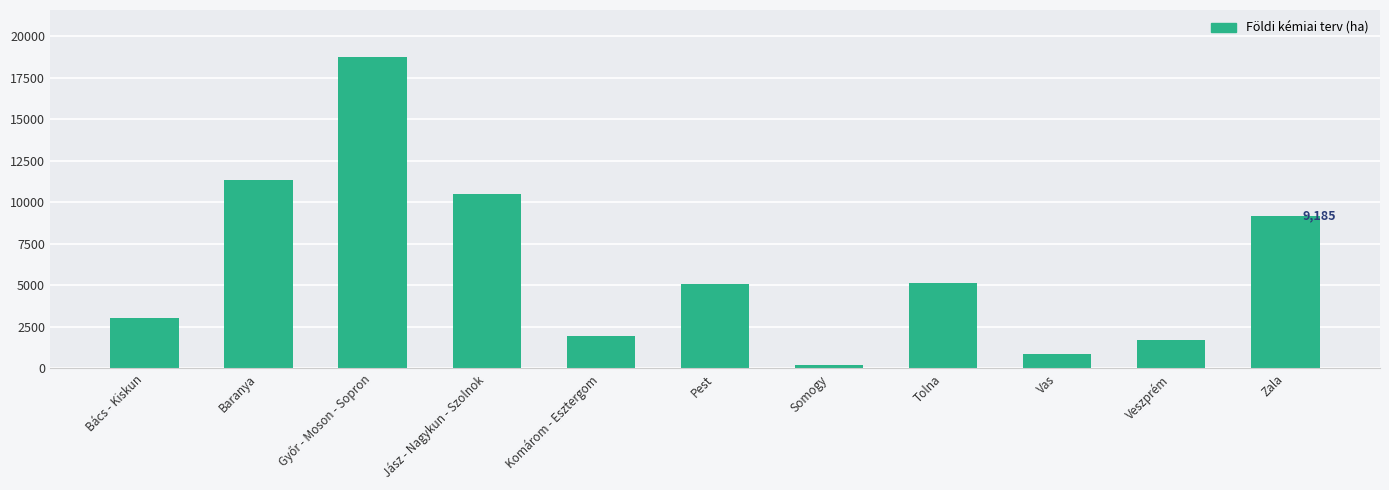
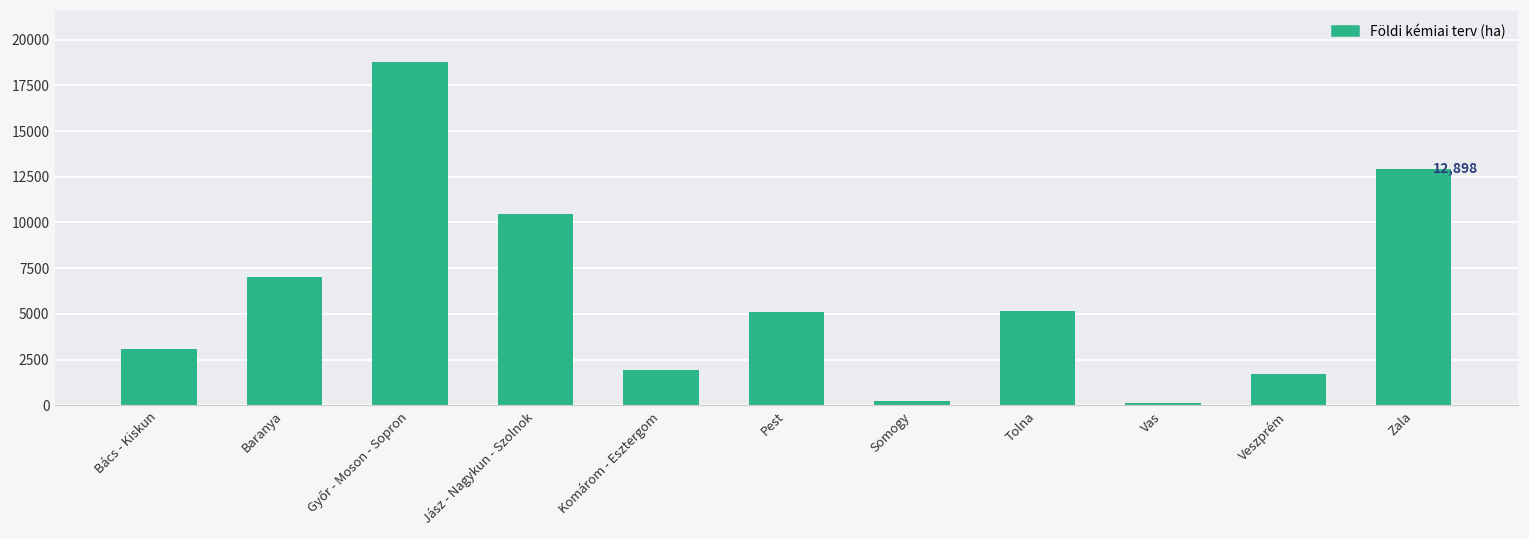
Baranya: 11300 -> 7000
Vas: 900 -> 100
Zala: 9,185 -> 12,898
